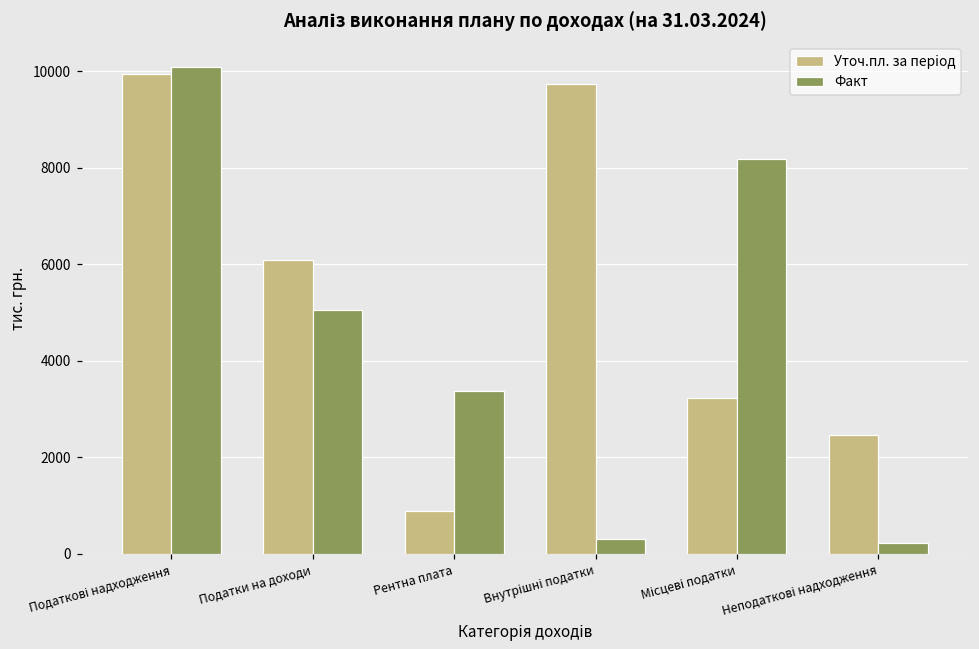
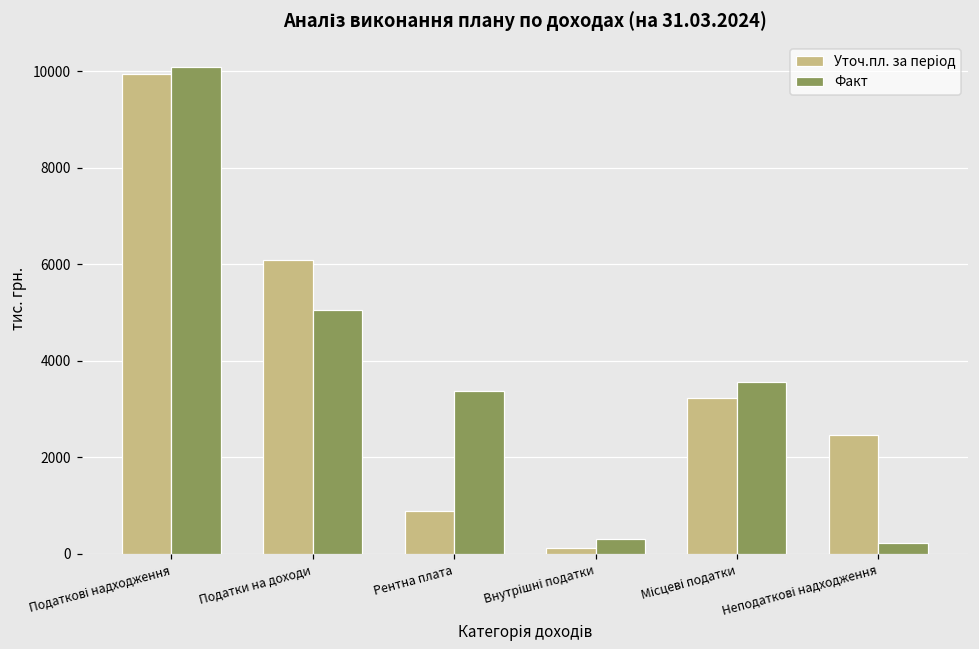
Уточ.пл. за період, Внутрішні податки: 9700 -> 100
Факт, Місцеві податки: 8200 -> 3600
